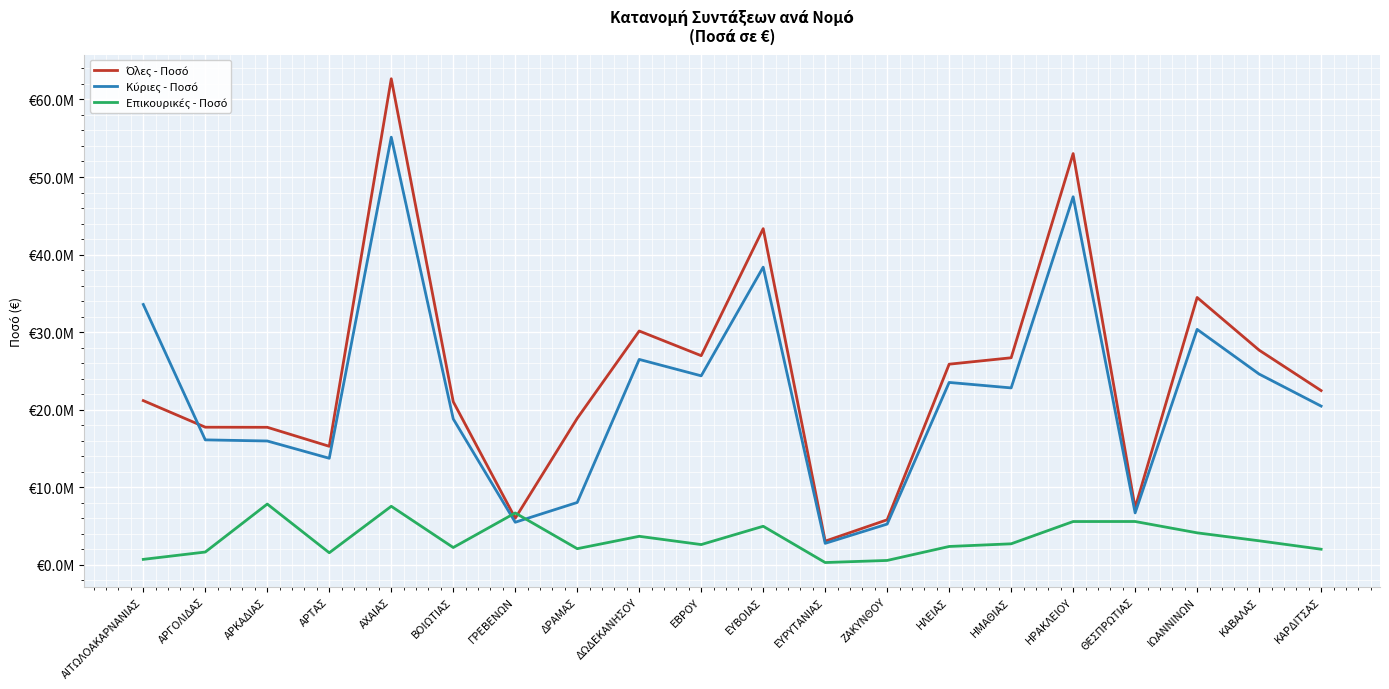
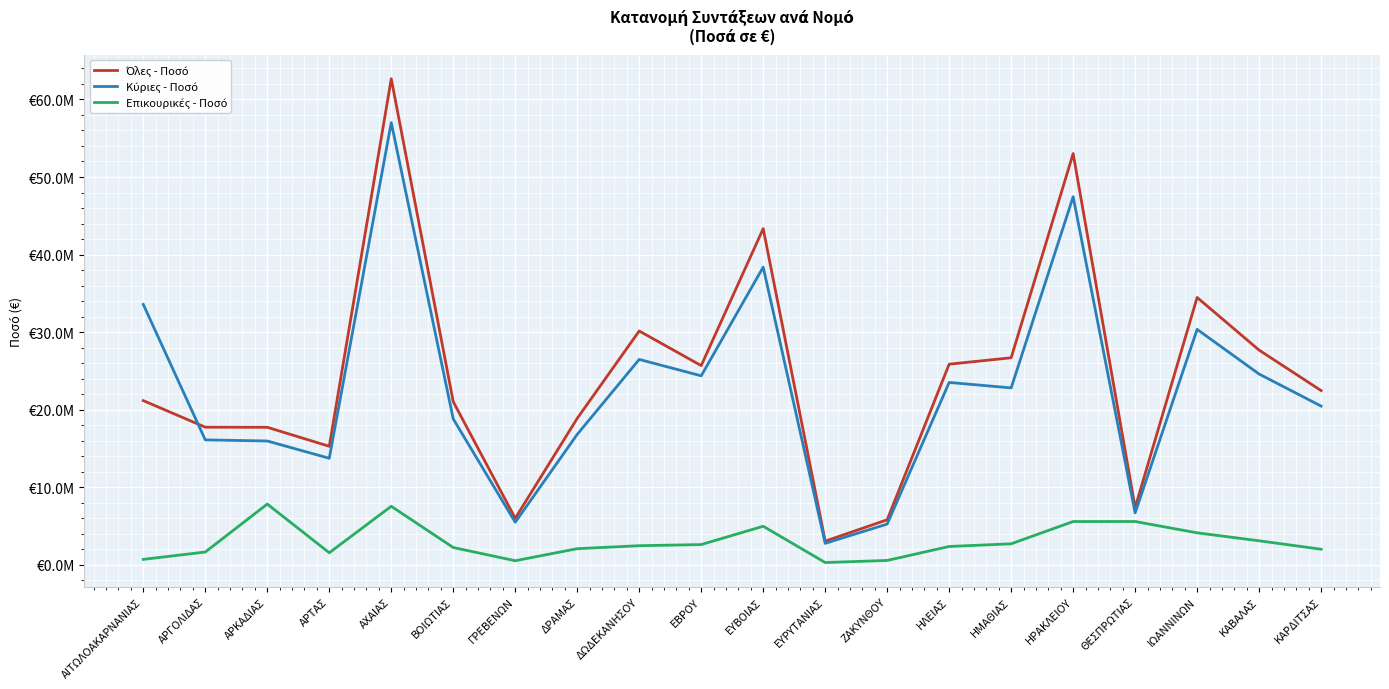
Κύριες - Ποσό, ΑΧΑΙΑΣ: €55000000 -> €57000000
Επικουρικές - Ποσό, ΓΡΕΒΕΝΩΝ: €7000000 -> €1000000
Κύριες - Ποσό, ΔΡΑΜΑΣ: €8000000 -> €17000000
Επικουρικές - Ποσό, ΔΩΔΕΚΑΝΗΣΟΥ: €4000000 -> €2000000
Όλες - Ποσό, ΕΒΡΟΥ: €27000000 -> €26000000
